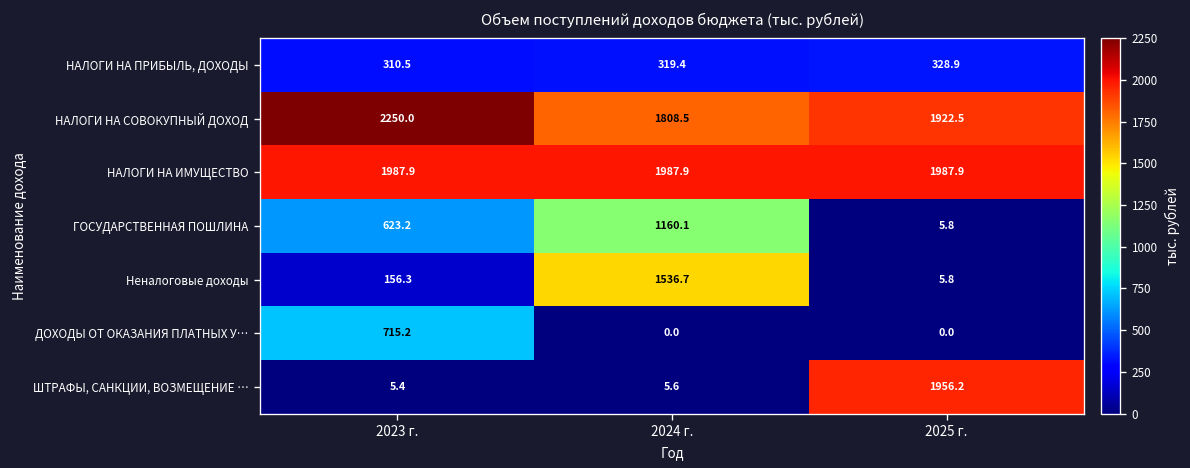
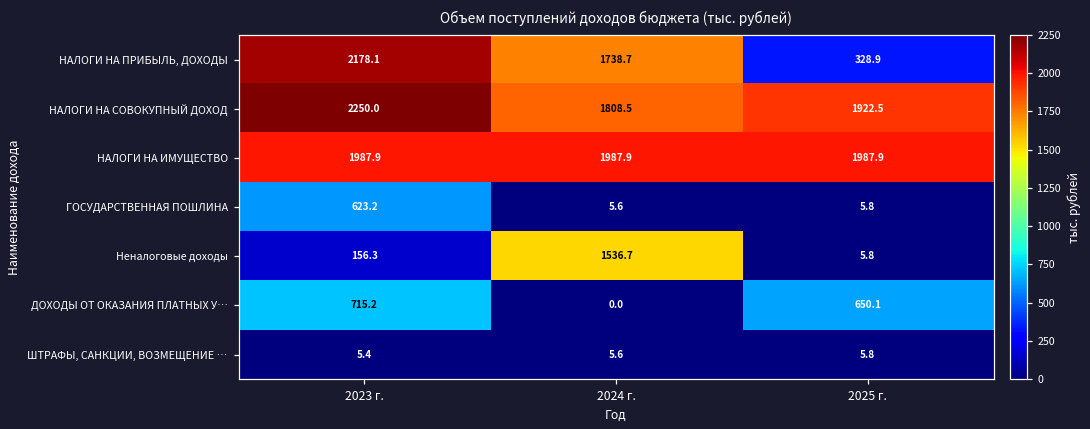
НАЛОГИ НА ПРИБЫЛЬ, ДОХОДЫ, 2023 г.: 310.5 -> 2178.1
НАЛОГИ НА ПРИБЫЛЬ, ДОХОДЫ, 2024 г.: 319.4 -> 1738.7
ГОСУДАРСТВЕННАЯ ПОШЛИНА, 2024 г.: 1160.1 -> 5.6
ДОХОДЫ ОТ ОКАЗАНИЯ ПЛАТНЫХ У…, 2025 г.: 0.0 -> 650.1
ШТРАФЫ, САНКЦИИ, ВОЗМЕЩЕНИЕ …, 2025 г.: 1956.2 -> 5.8
